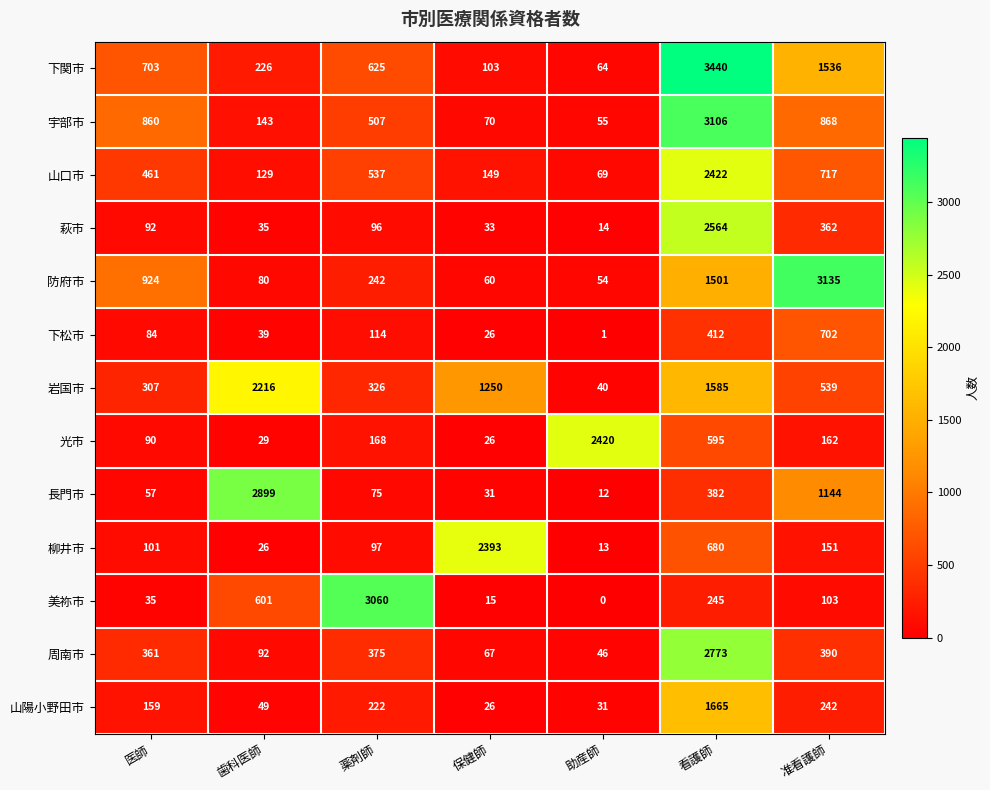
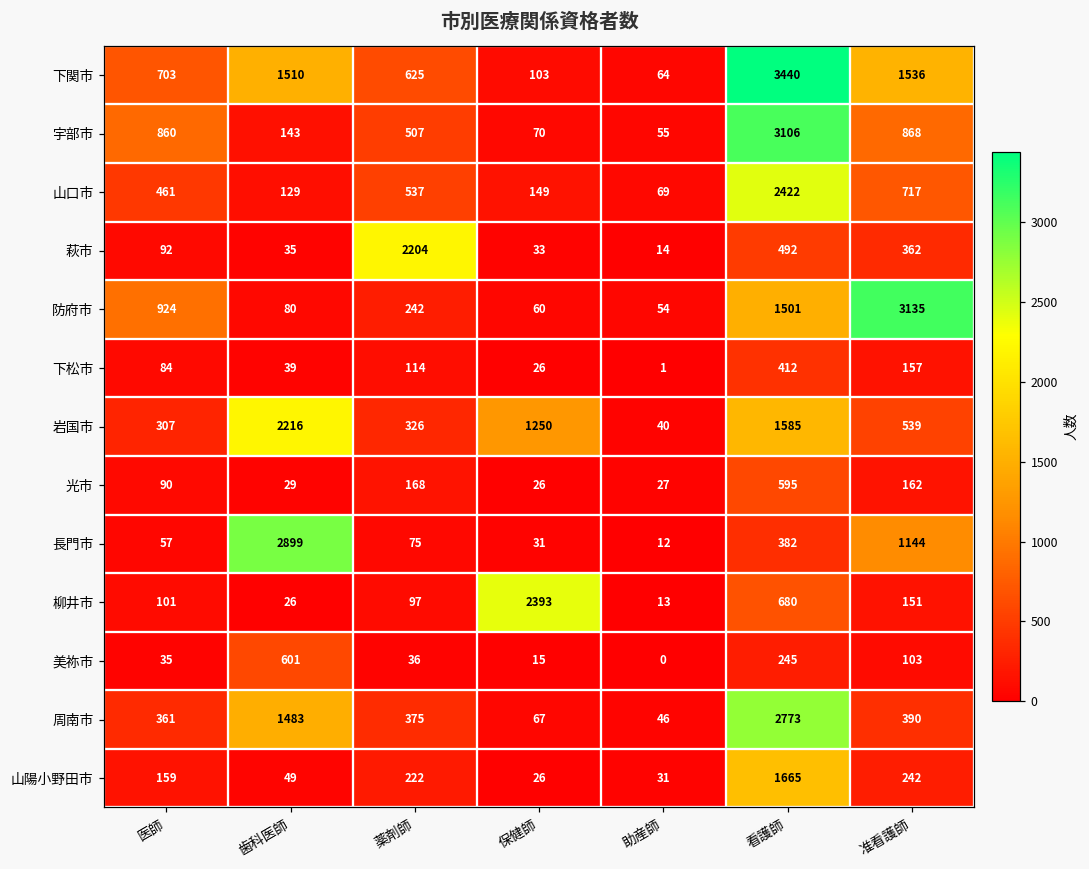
下関市, 歯科医師: 226 -> 1510
萩市, 薬剤師: 96 -> 2204
萩市, 看護師: 2564 -> 492
下松市, 准看護師: 702 -> 157
光市, 助産師: 2420 -> 27
美祢市, 薬剤師: 3060 -> 36
周南市, 歯科医師: 92 -> 1483
